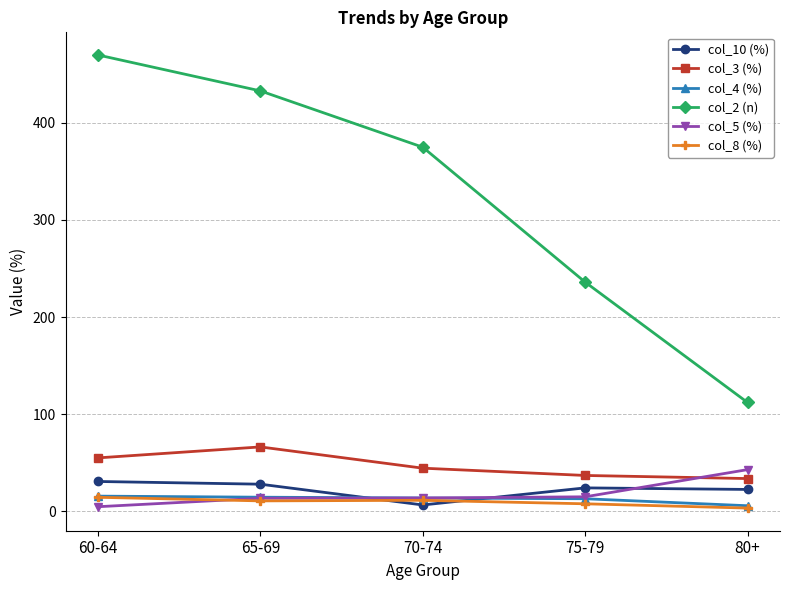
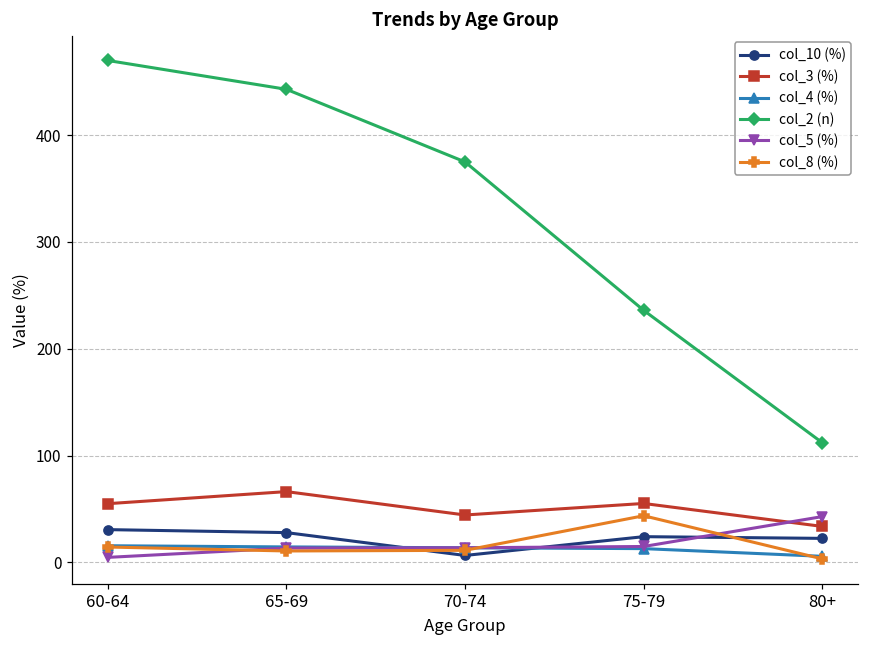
col_2 (n), 65-69: 430 -> 440
col_3 (%), 75-79: 40 -> 60
col_8 (%), 75-79: 10 -> 40
